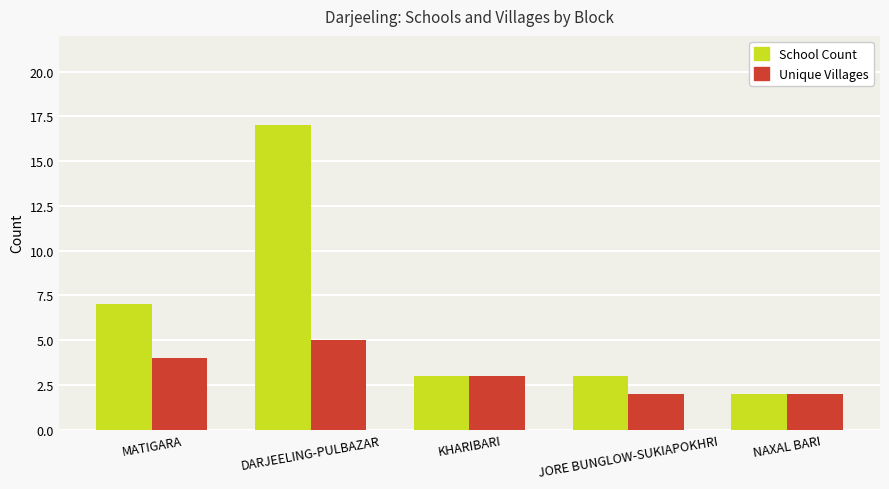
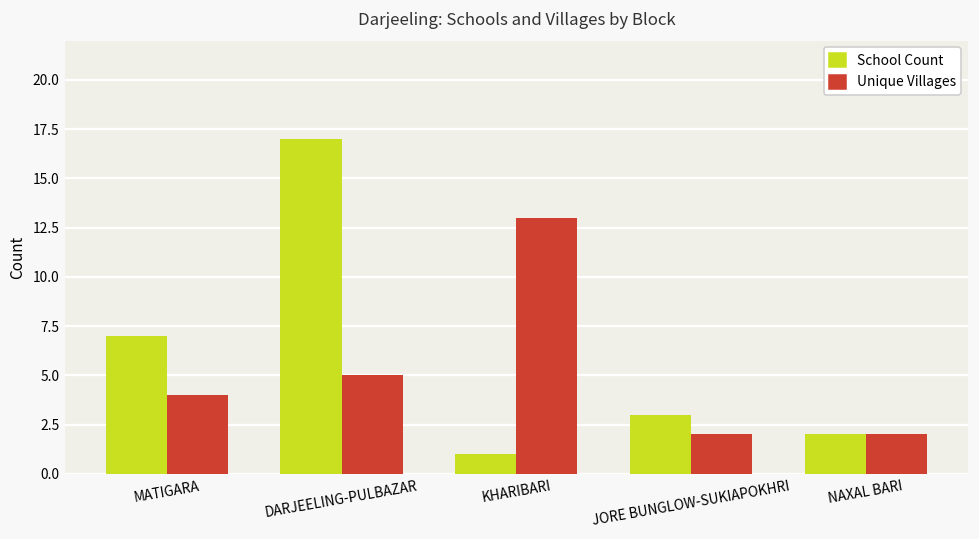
School Count, KHARIBARI: 3 -> 1
Unique Villages, KHARIBARI: 3 -> 13
